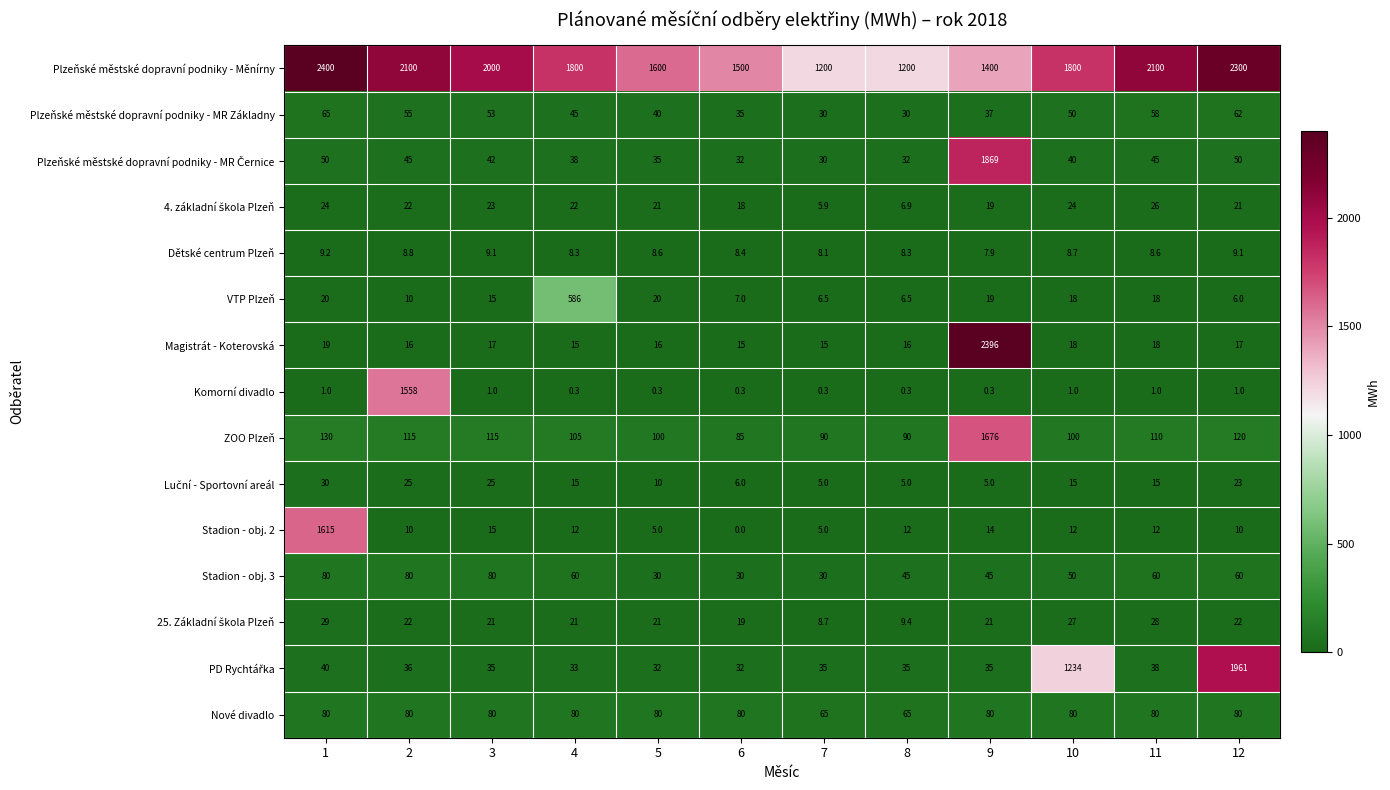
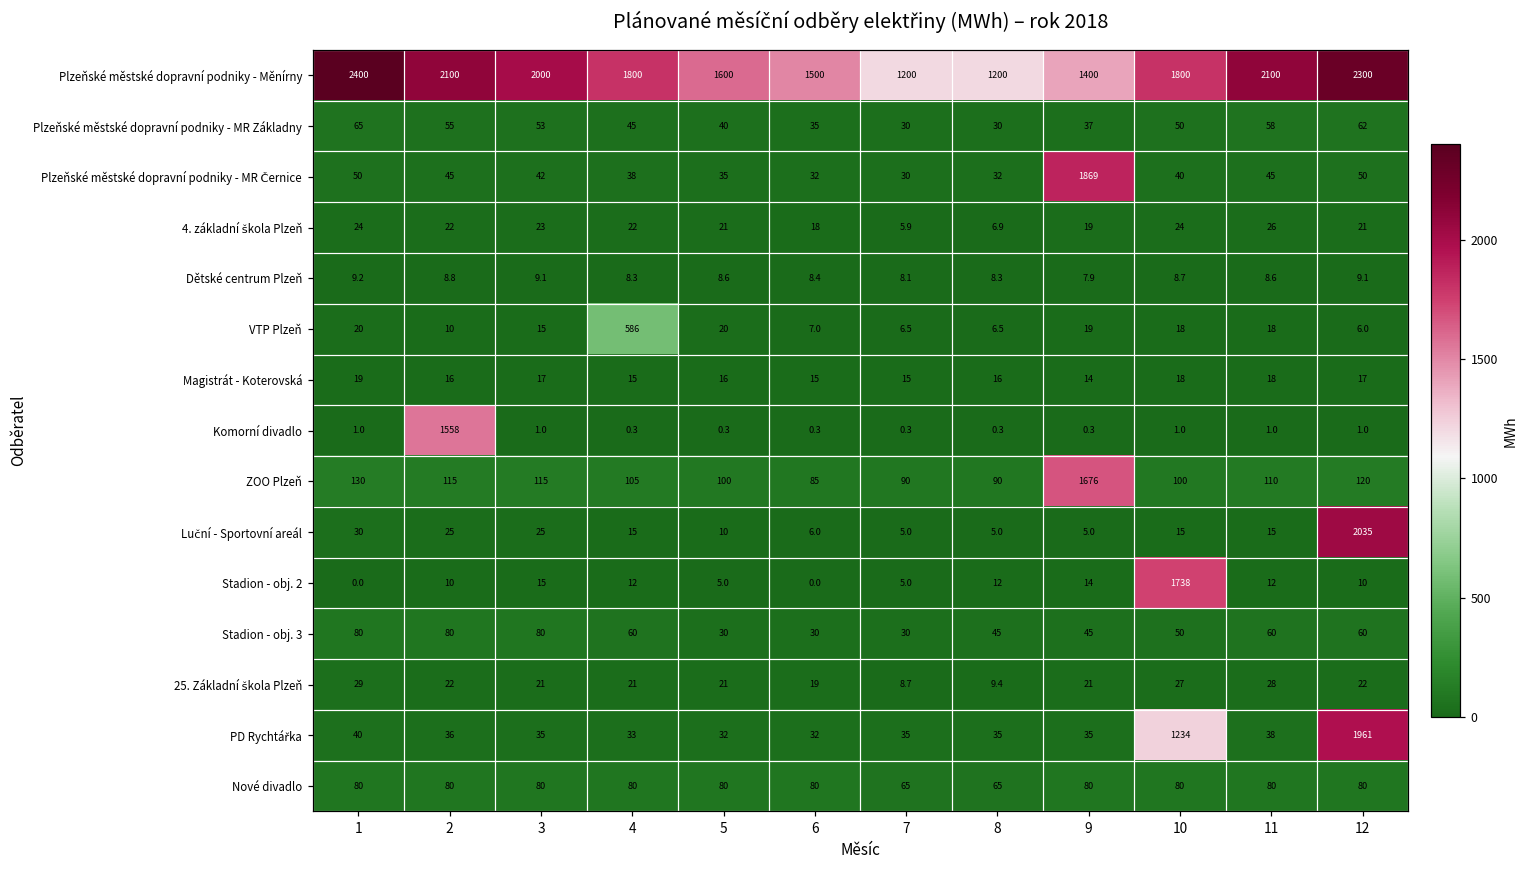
Magistrát - Koterovská, 9: 2396 -> 14
Luční - Sportovní areál, 12: 23 -> 2035
Stadion - obj. 2, 1: 1615 -> 0.0
Stadion - obj. 2, 10: 12 -> 1738
